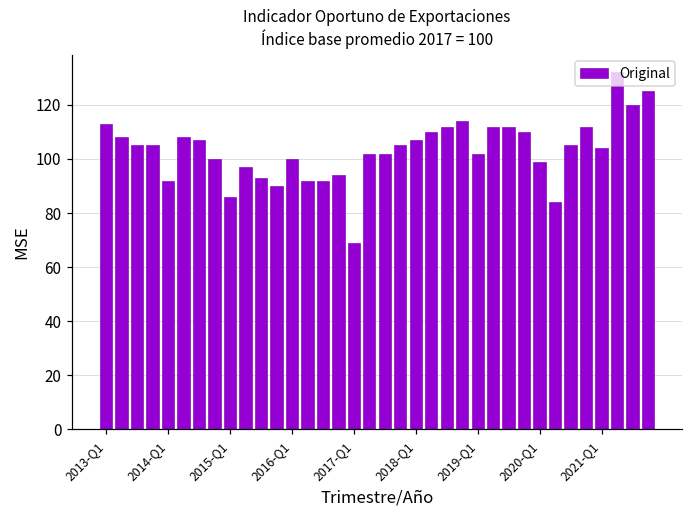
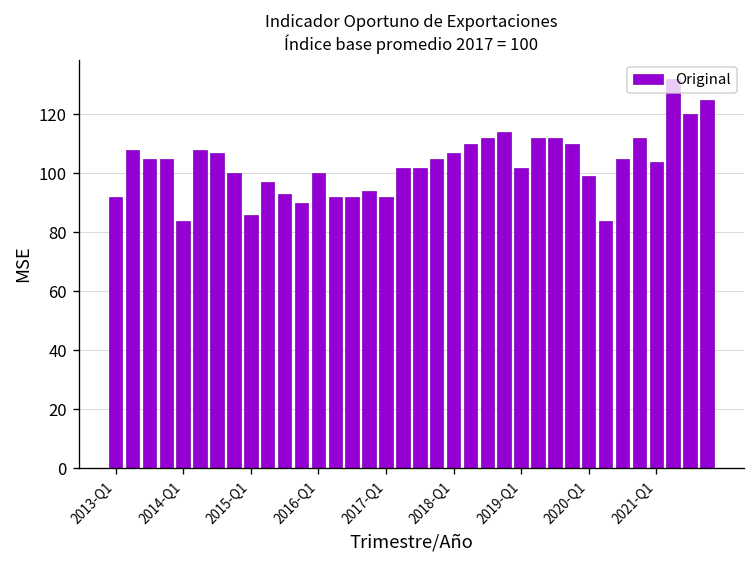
2013-Q1: 113 -> 92
2014-Q1: 92 -> 84
2017-Q1: 69 -> 92
